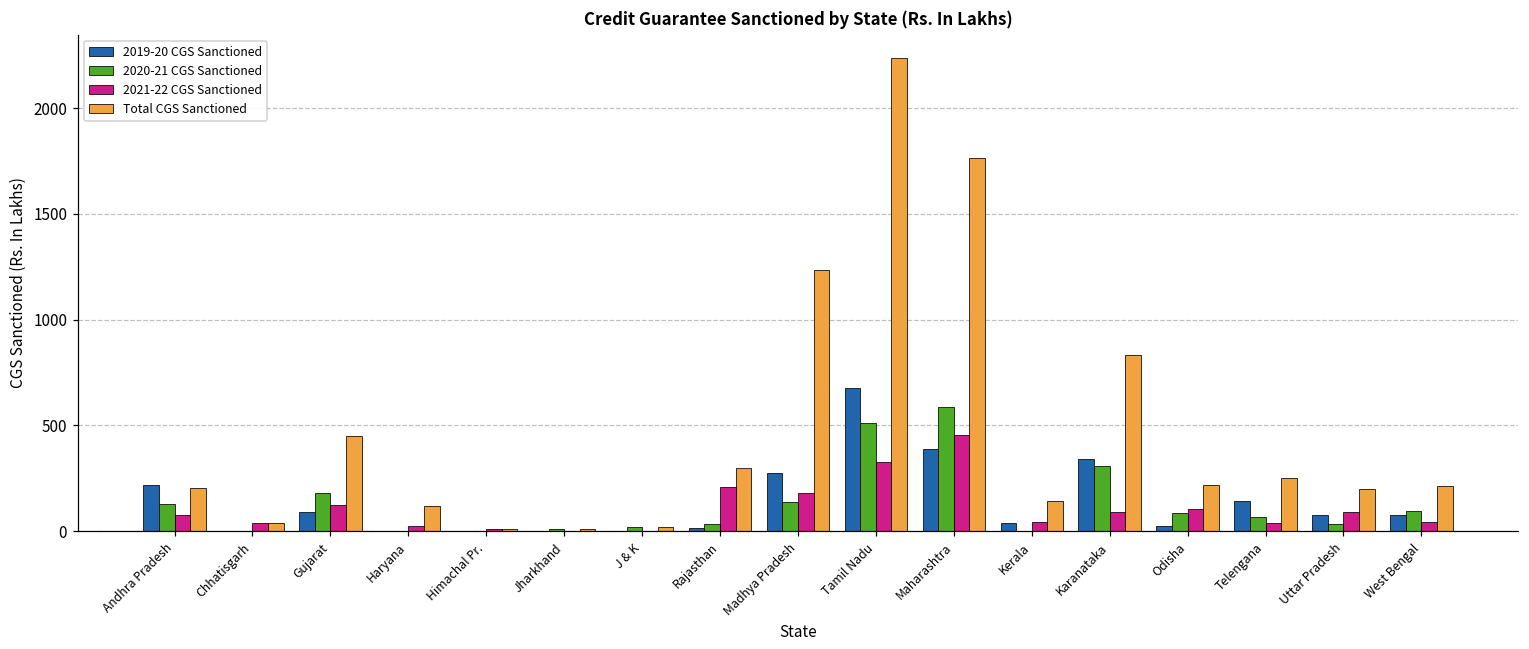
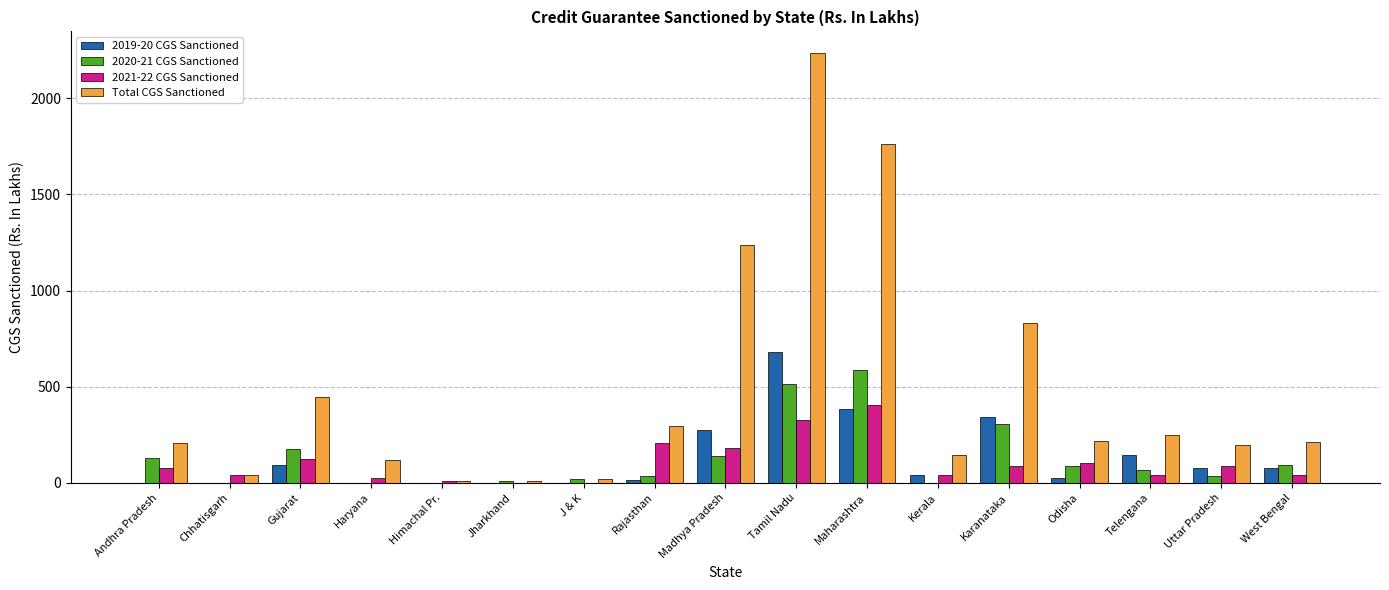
2019-20 CGS Sanctioned, Andhra Pradesh: 220 -> 0
2021-22 CGS Sanctioned, Maharashtra: 450 -> 410
